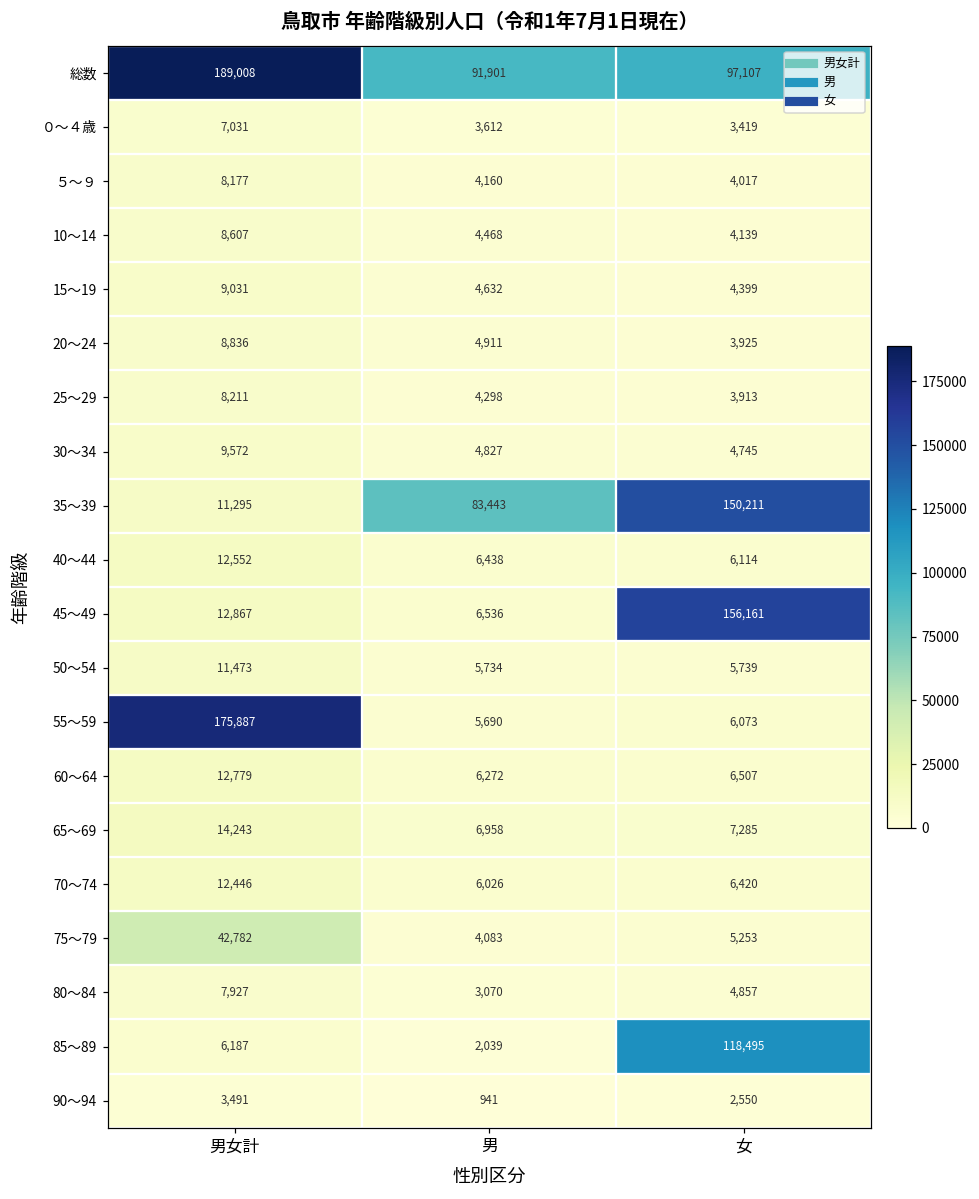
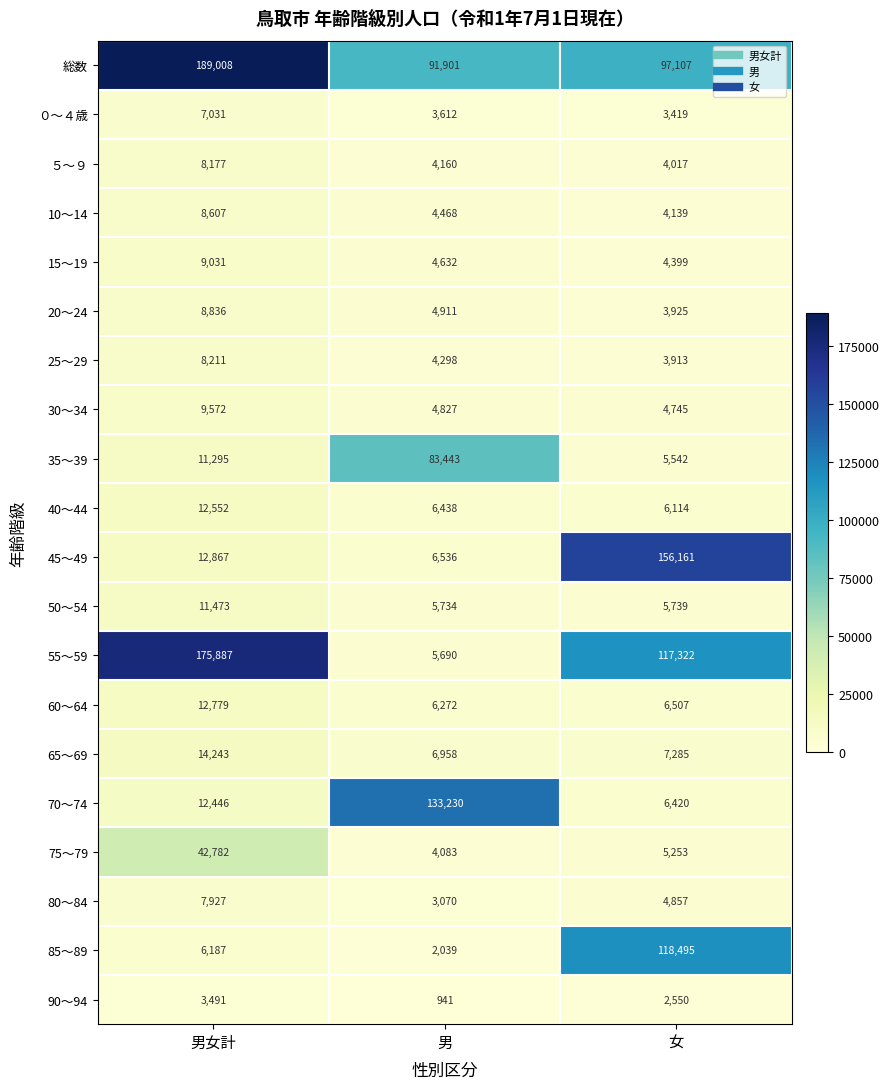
35～39, 女: 150,211 -> 5,542
55～59, 女: 6,073 -> 117,322
70～74, 男: 6,026 -> 133,230
